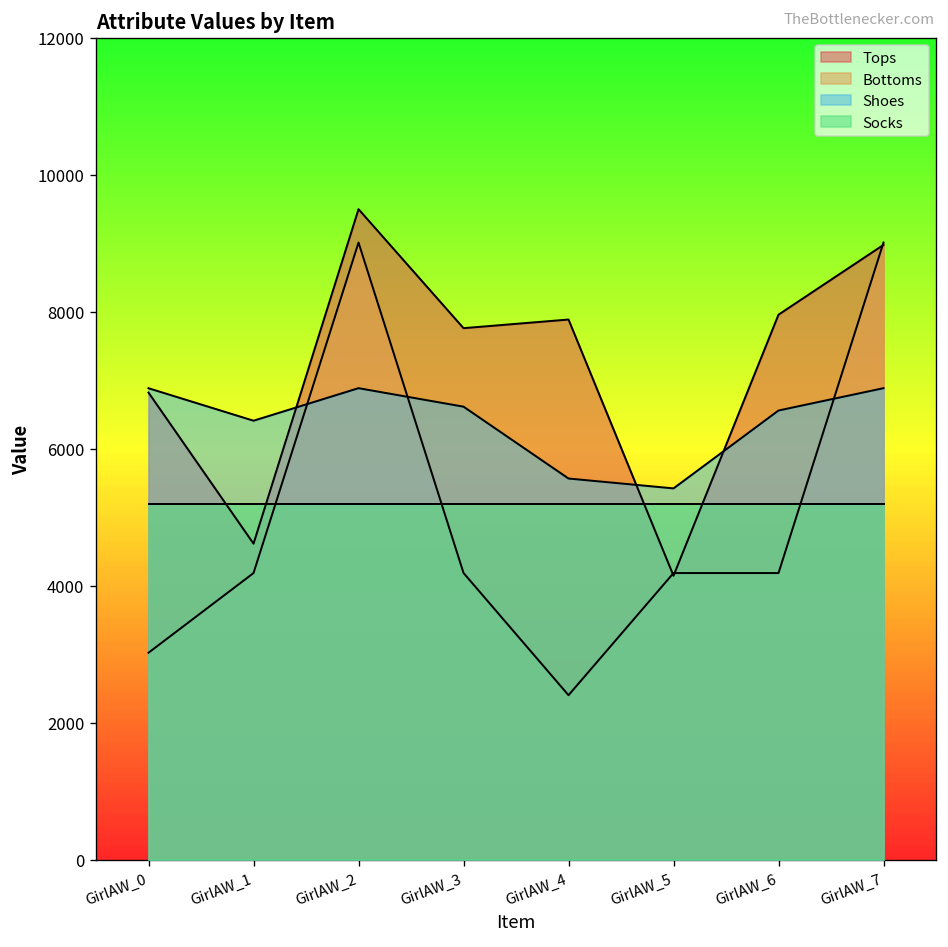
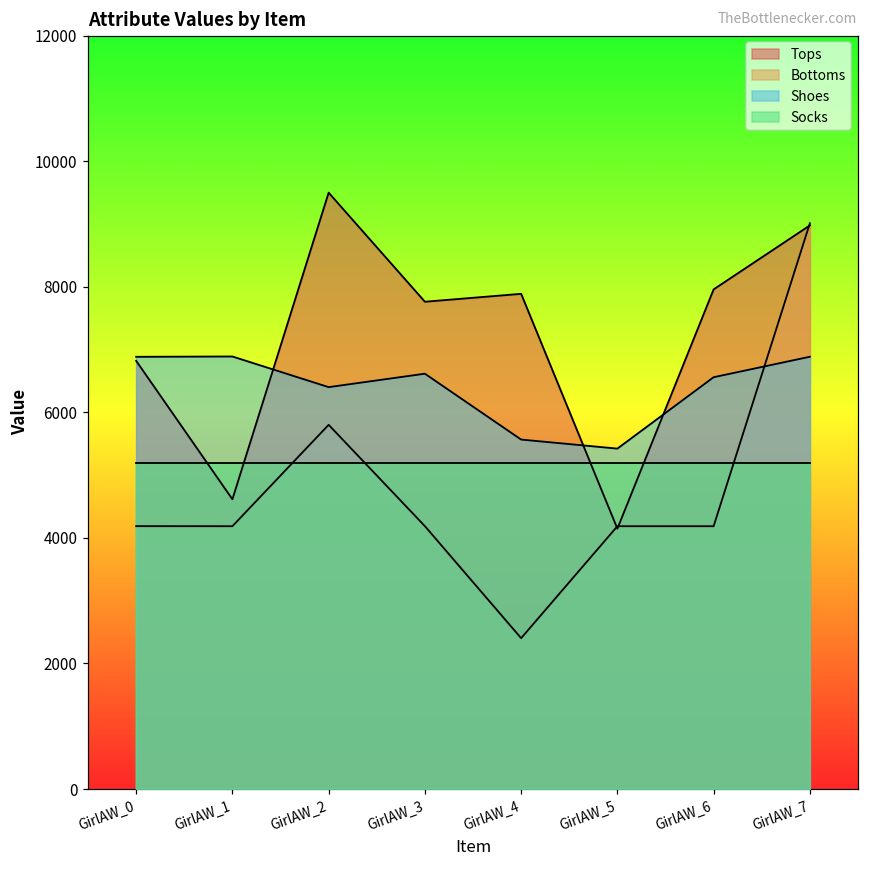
Bottoms, GirlAW_0: 3000 -> 4200
Shoes, GirlAW_1: 6400 -> 6900
Bottoms, GirlAW_2: 9000 -> 5800
Shoes, GirlAW_2: 6900 -> 6400
